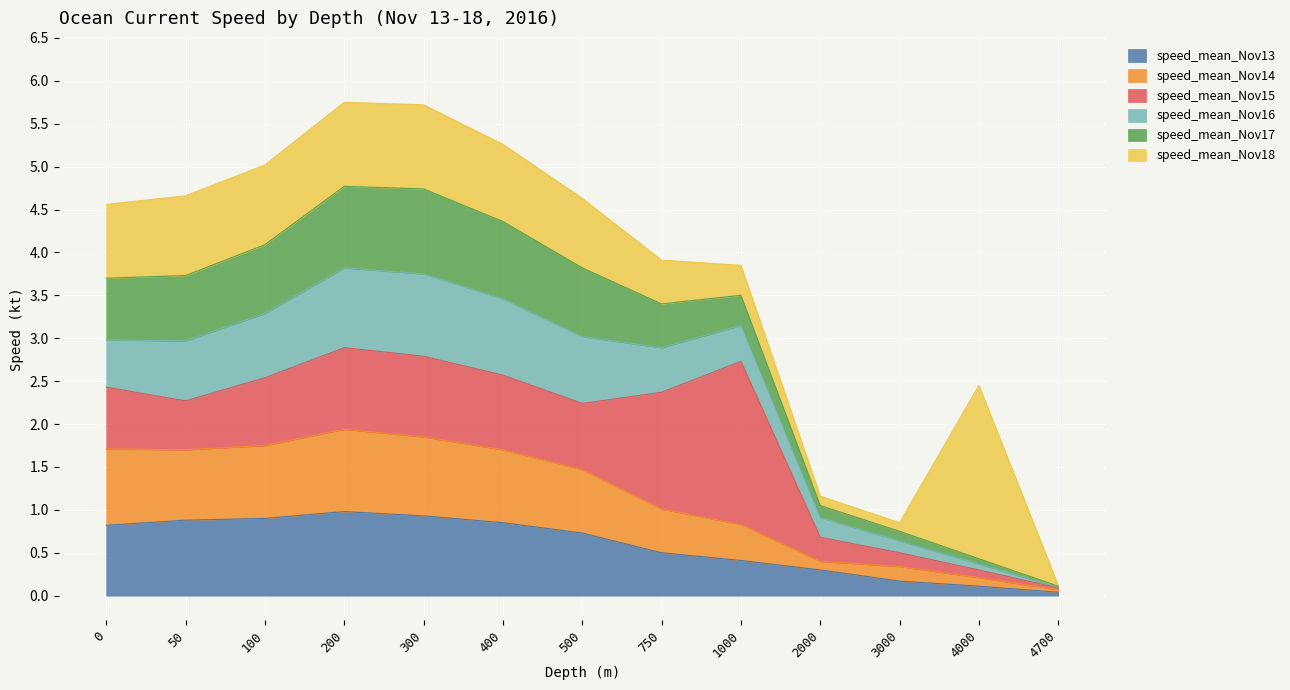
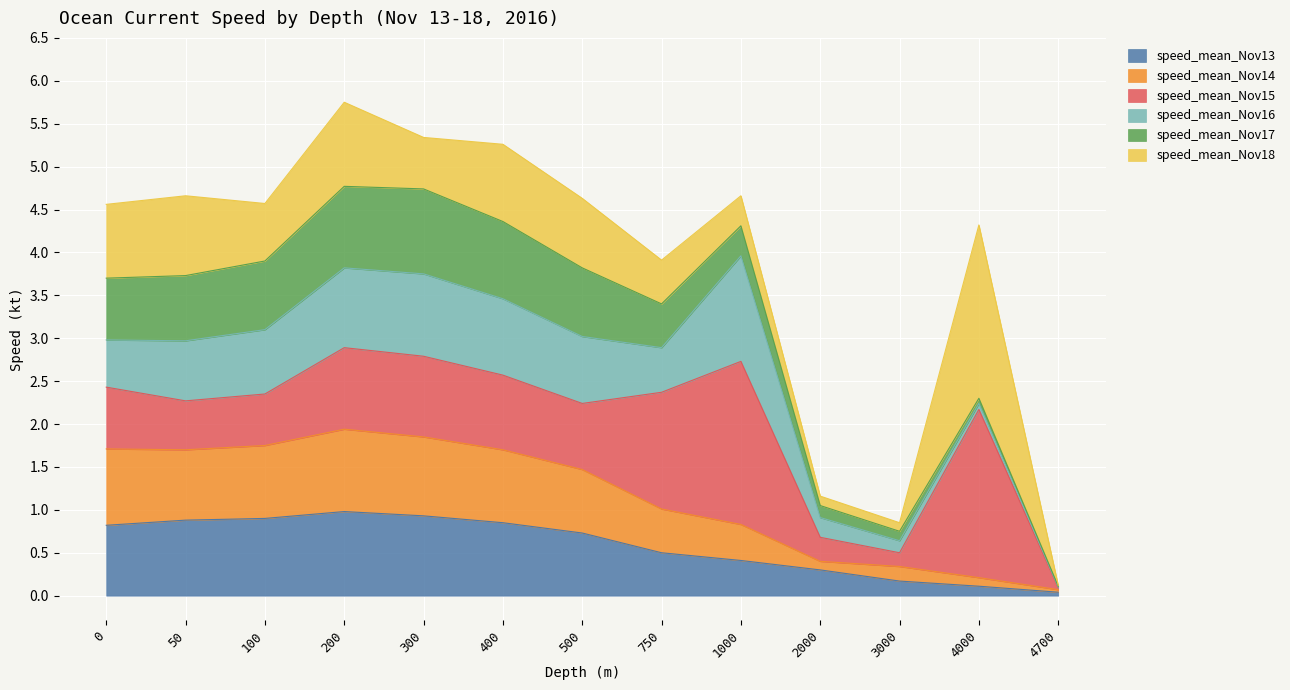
speed_mean_Nov15, 100: 0.8 -> 0.6
speed_mean_Nov18, 100: 0.9 -> 0.7
speed_mean_Nov18, 300: 1.0 -> 0.6
speed_mean_Nov16, 1000: 0.4 -> 1.2
speed_mean_Nov15, 4000: 0.1 -> 2.0
